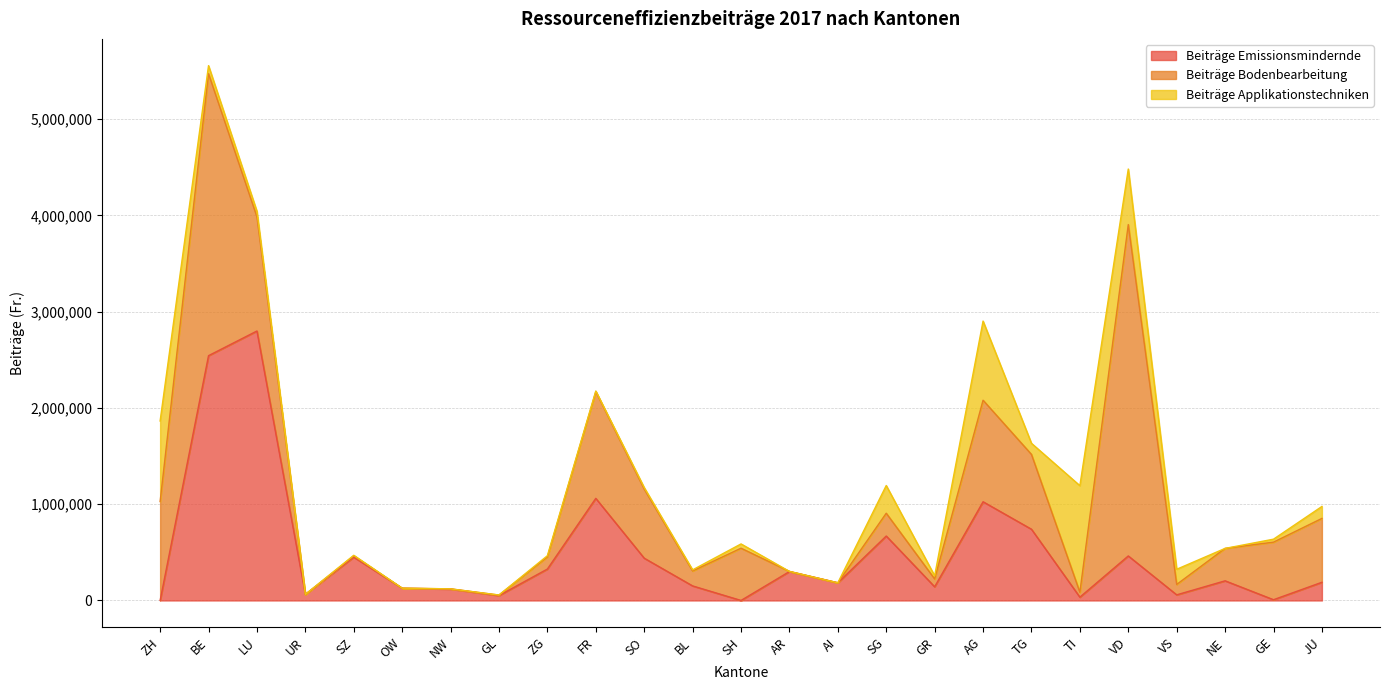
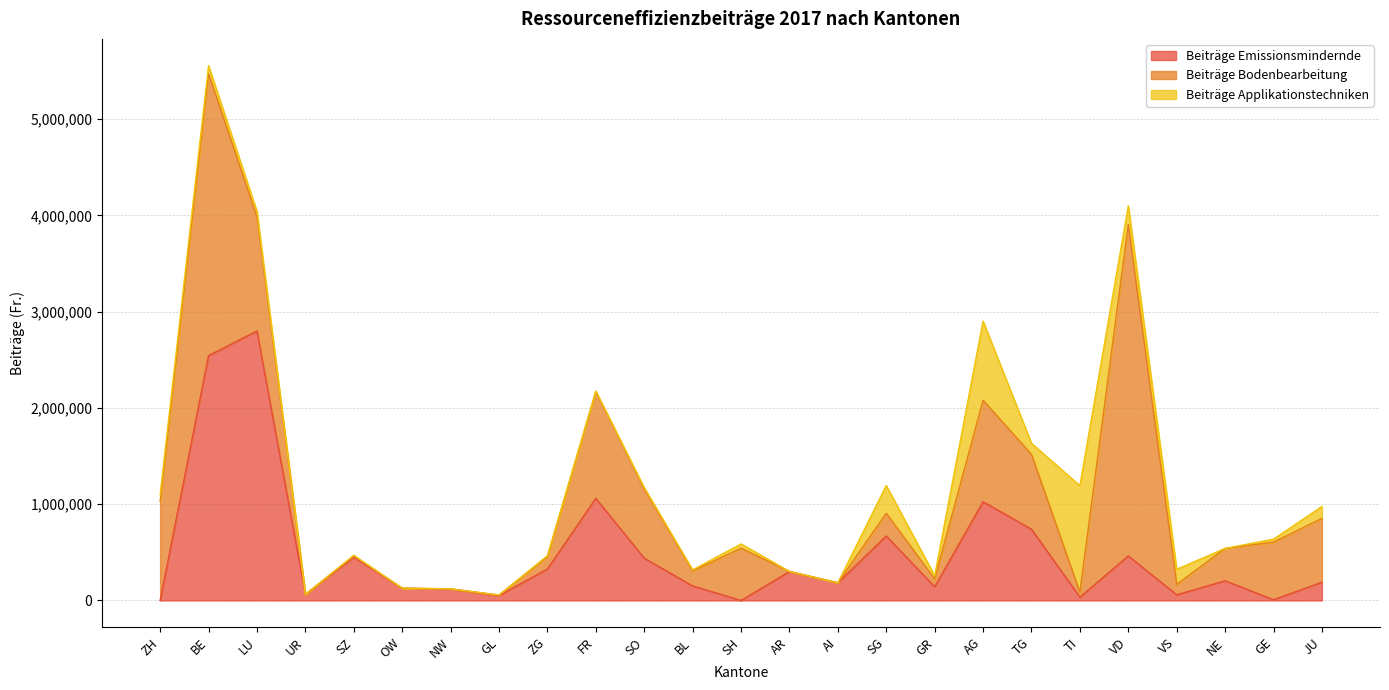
Beiträge Applikationstechniken, ZH: 800,000 -> 100,000
Beiträge Applikationstechniken, VD: 600,000 -> 200,000
